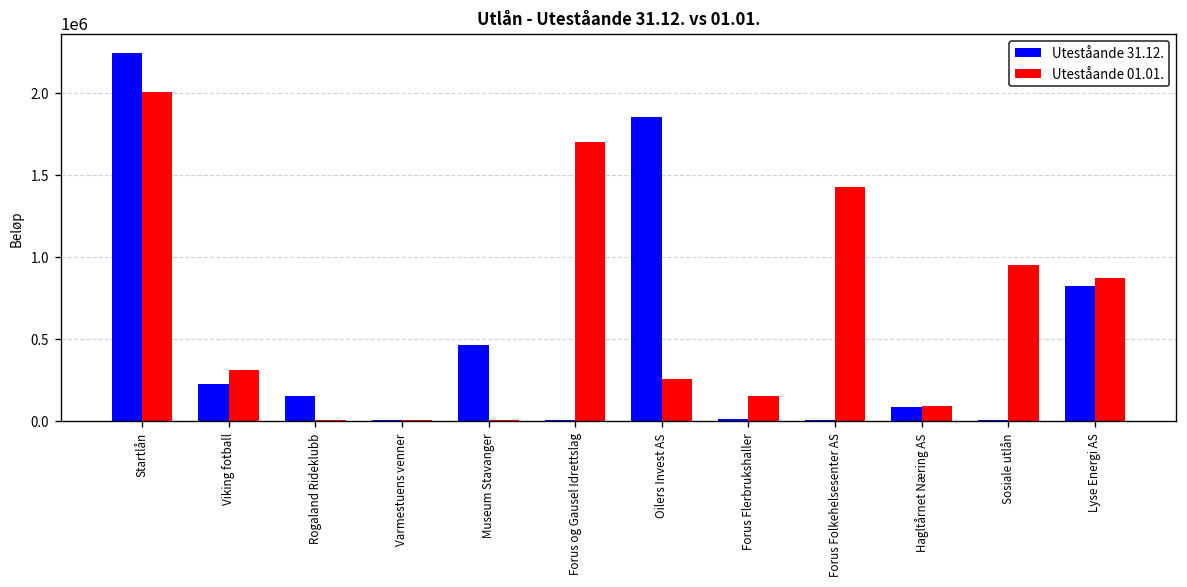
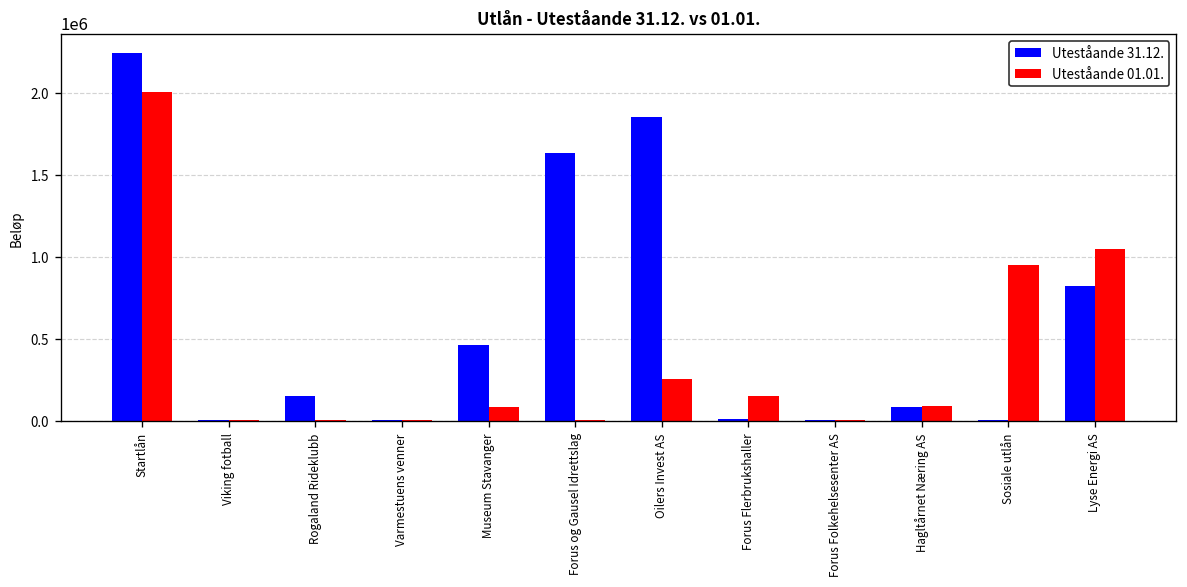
Uteståande 31.12., Viking fotball: 220000 -> 0
Uteståande 01.01., Viking fotball: 310000 -> 0
Uteståande 01.01., Museum Stavanger: 0 -> 80000
Uteståande 31.12., Forus og Gausel Idrettslag: 0 -> 1630000
Uteståande 01.01., Forus og Gausel Idrettslag: 1700000 -> 0
Uteståande 01.01., Forus Folkehelsesenter AS: 1430000 -> 0
Uteståande 01.01., Lyse Energi AS: 870000 -> 1050000
